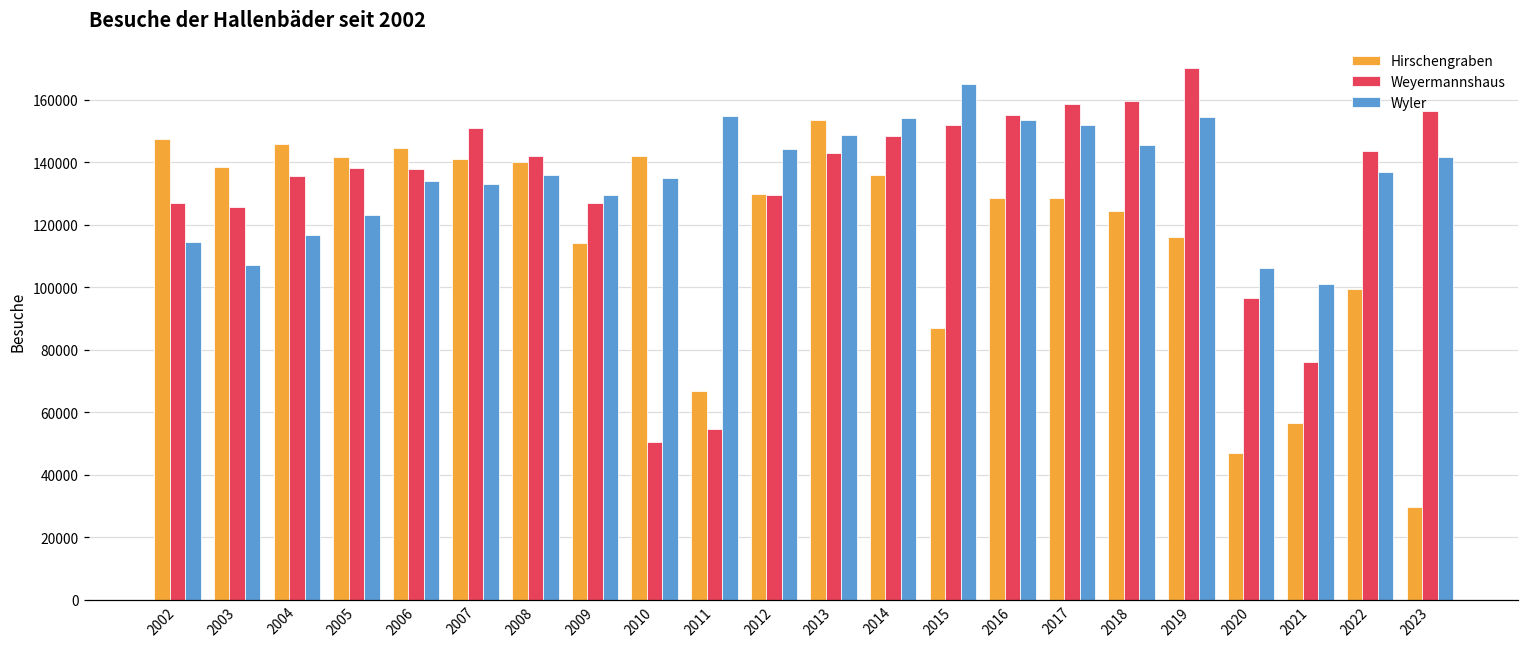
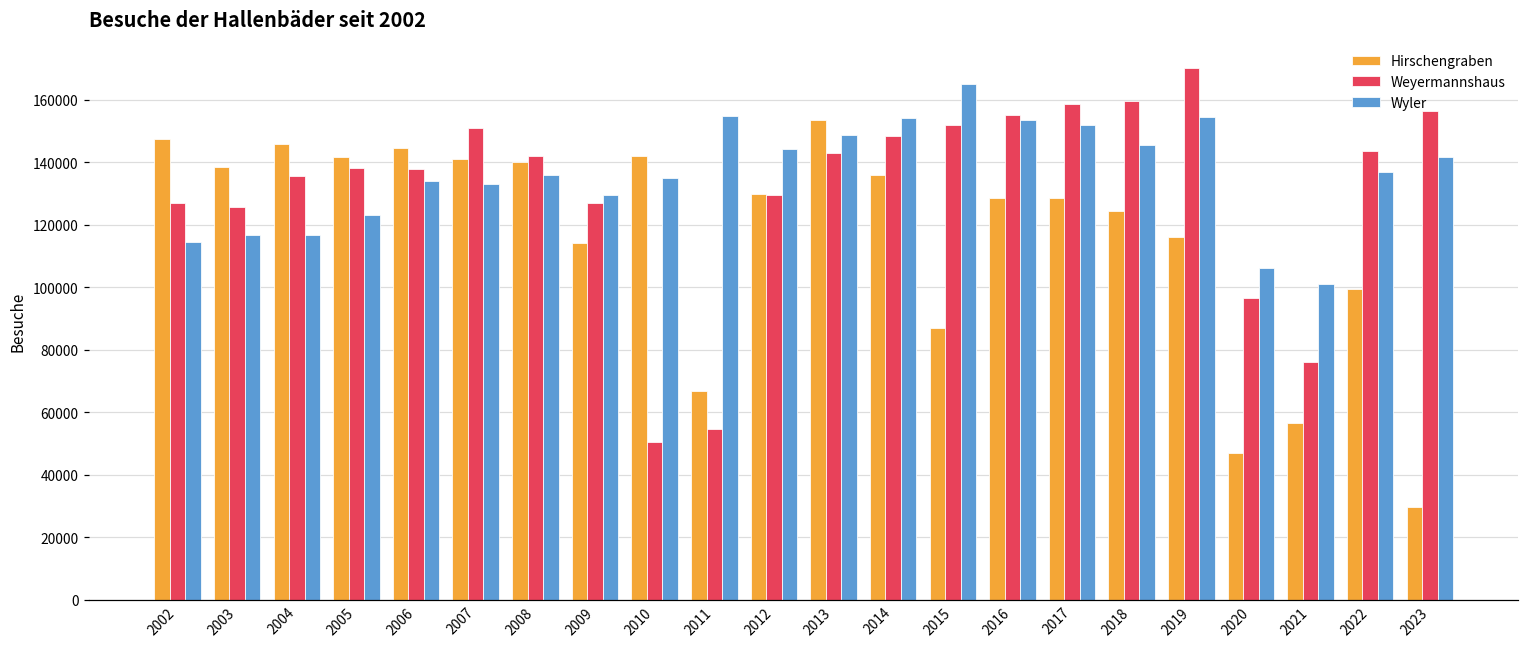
Wyler, 2003: 107000 -> 117000
